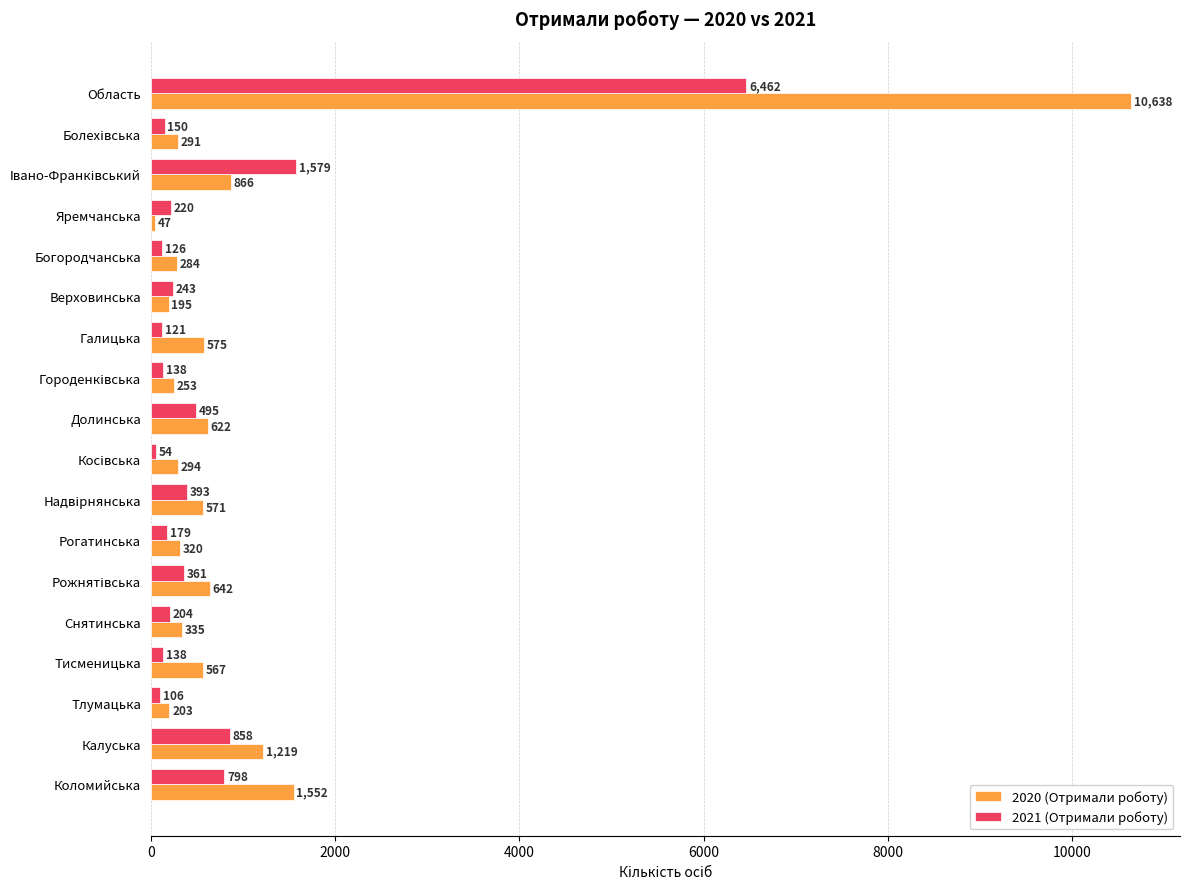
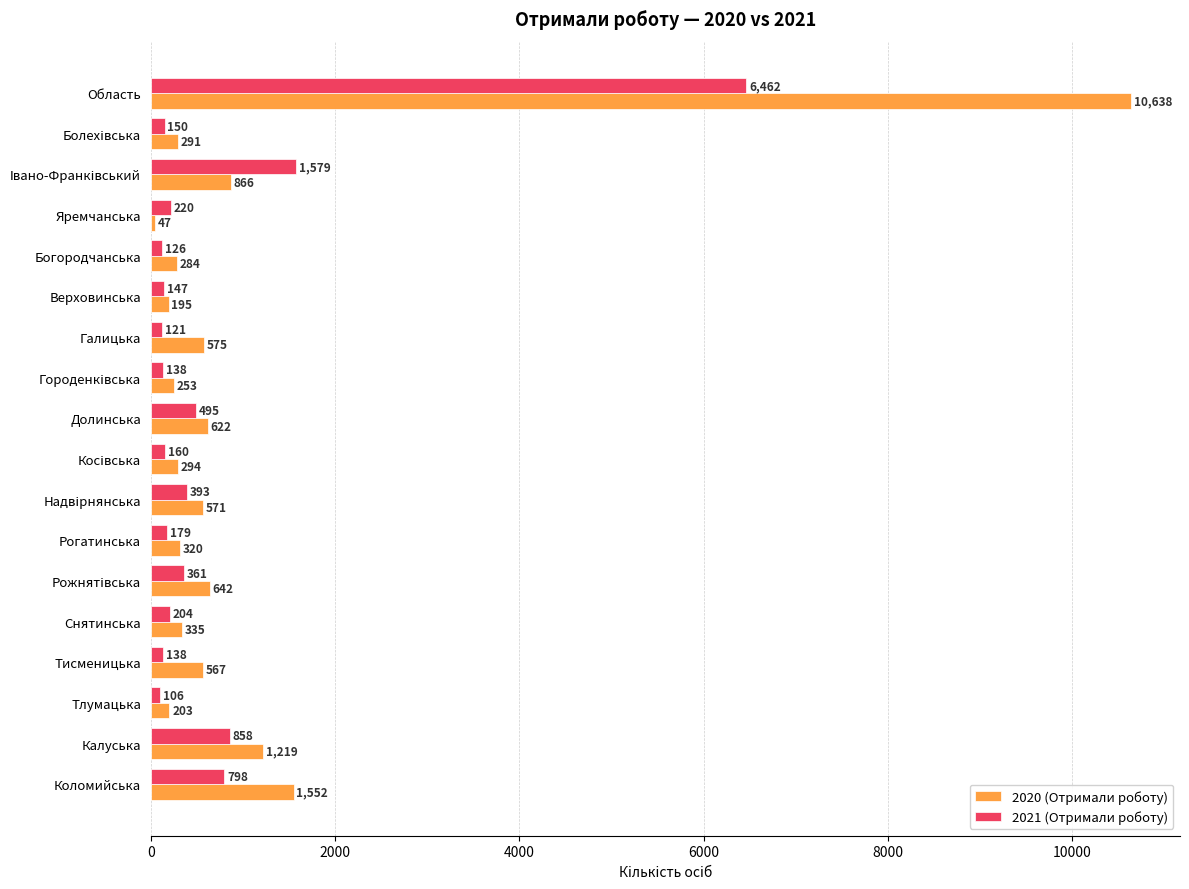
2021 (Отримали роботу), Верховинська: 243 -> 147
2021 (Отримали роботу), Косівська: 54 -> 160
